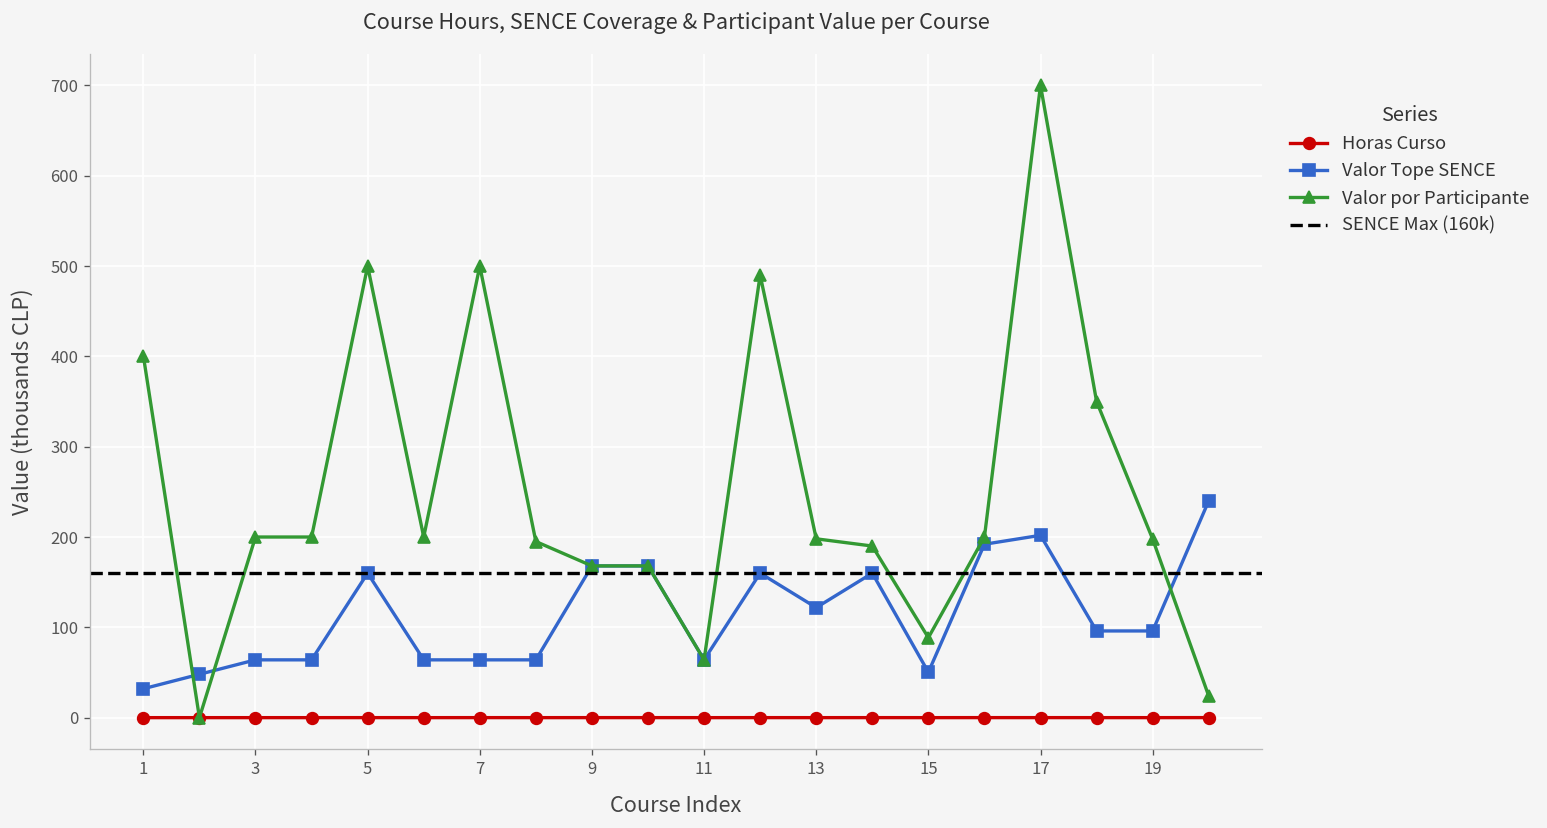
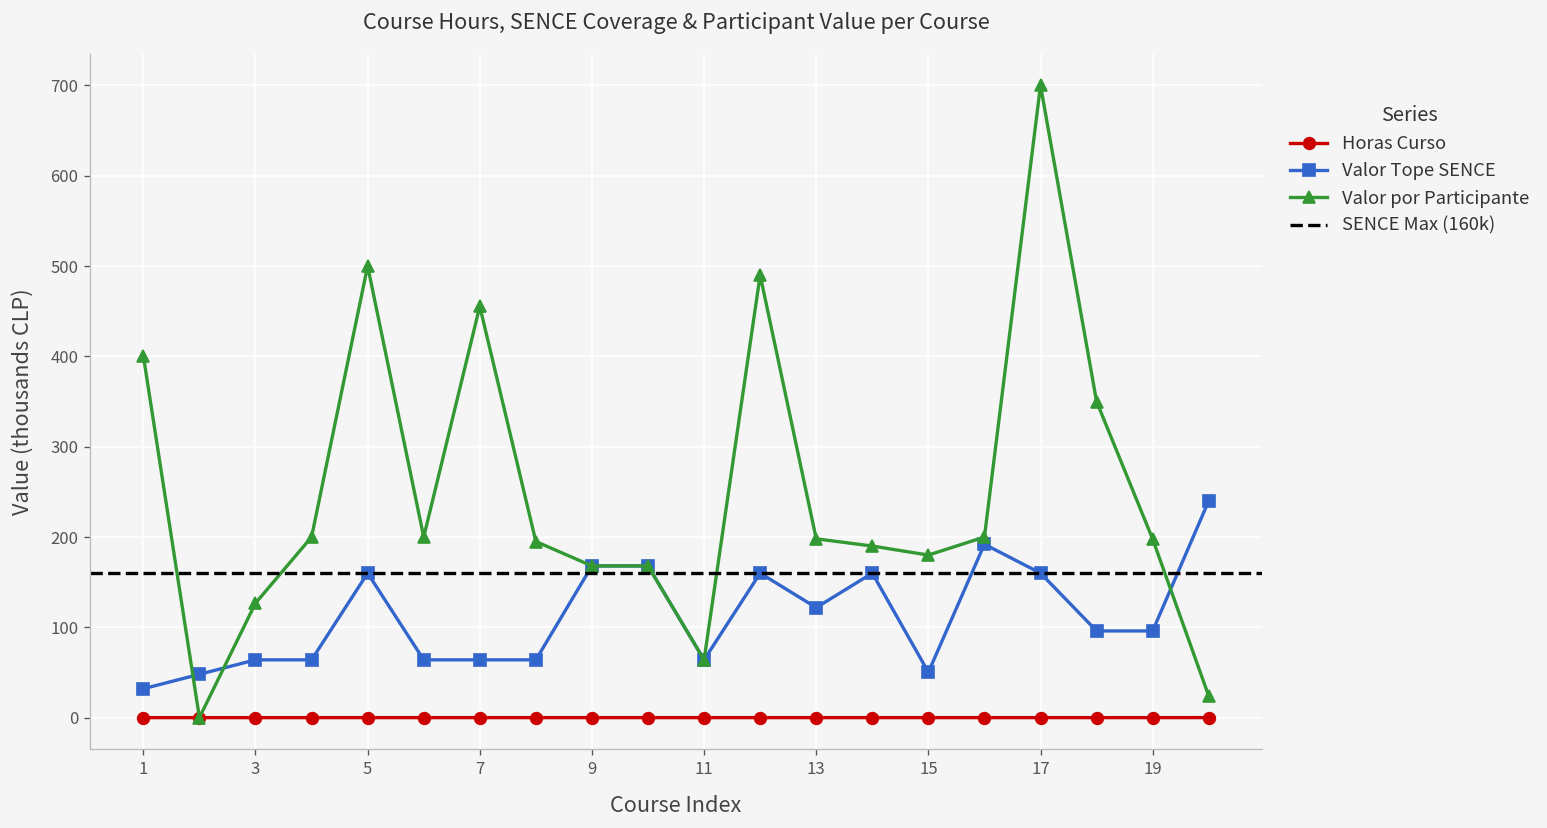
Valor por Participante, 3: 200 -> 130
Valor por Participante, 7: 500 -> 460
Valor por Participante, 15: 90 -> 180
Valor Tope SENCE, 17: 200 -> 160
